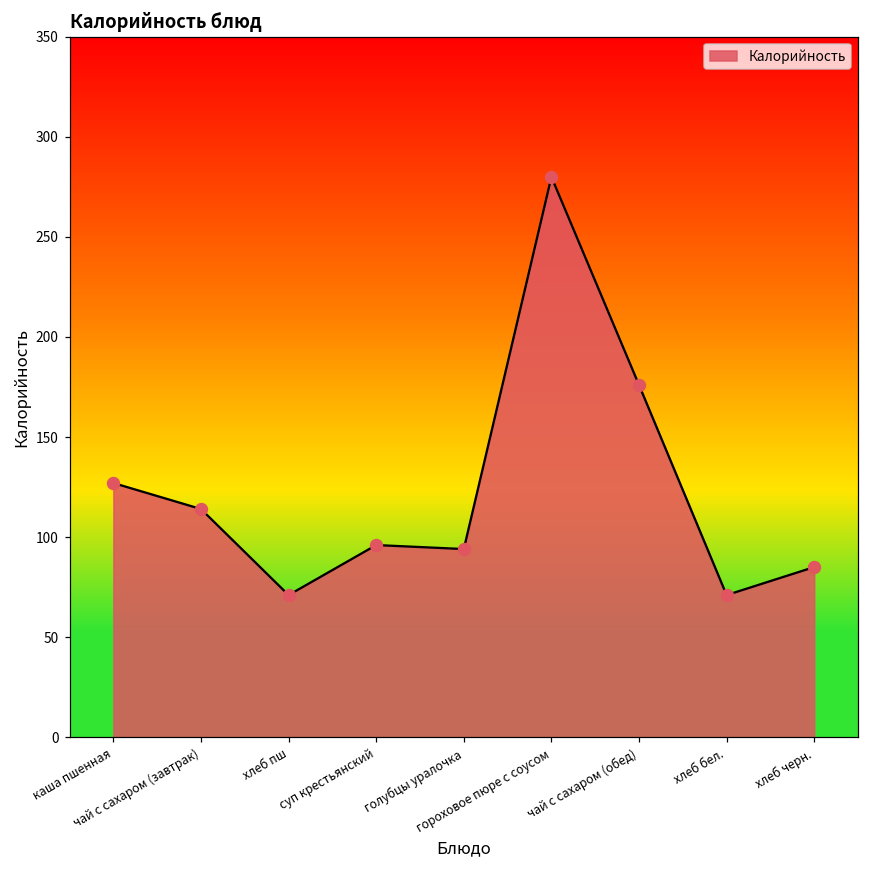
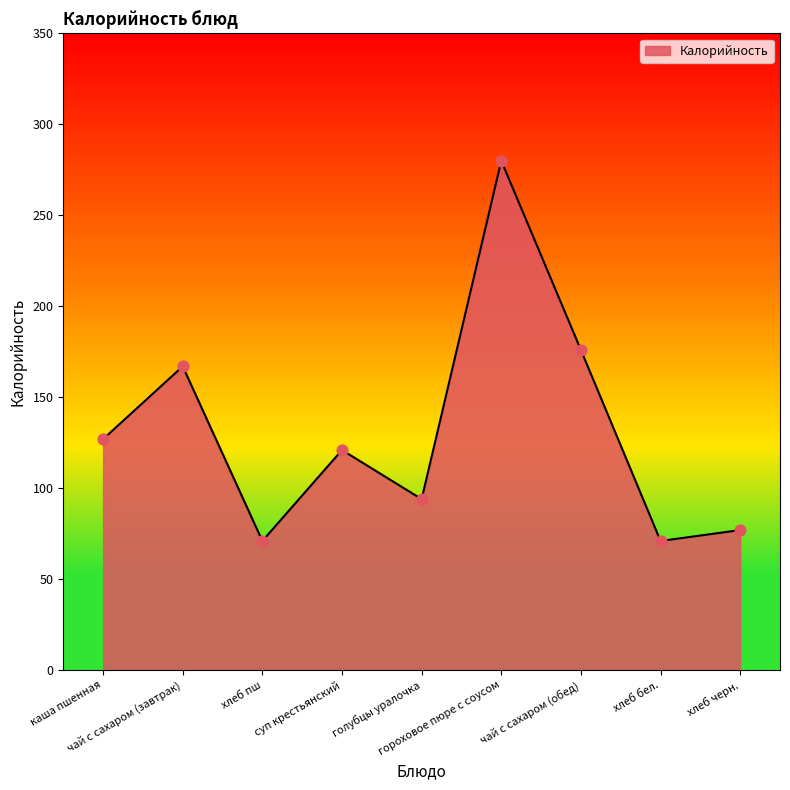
чай с сахаром (завтрак): 114 -> 167
суп крестьянский: 96 -> 121
хлеб черн.: 85 -> 77
